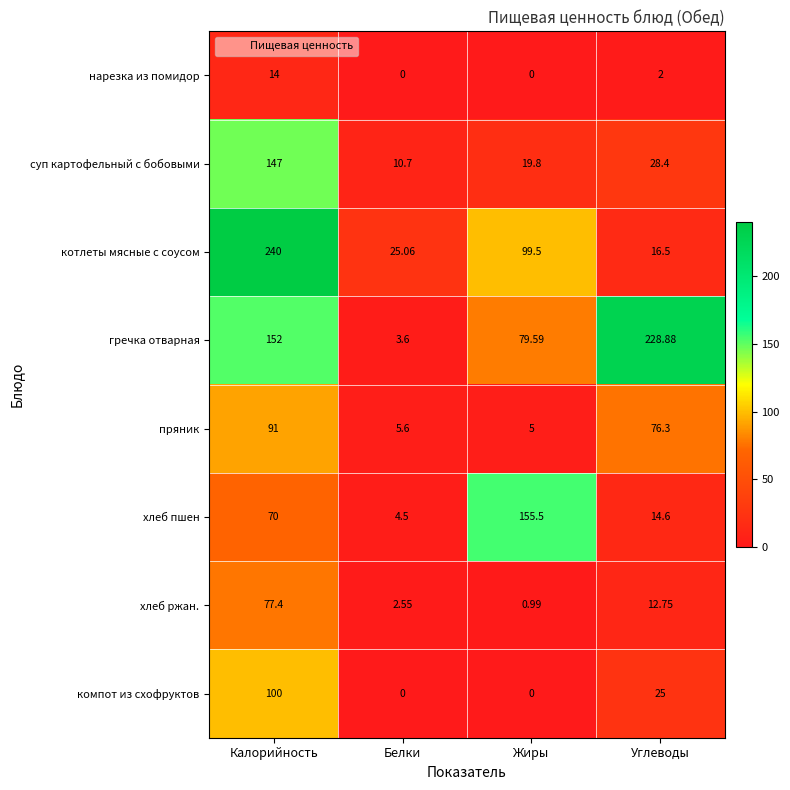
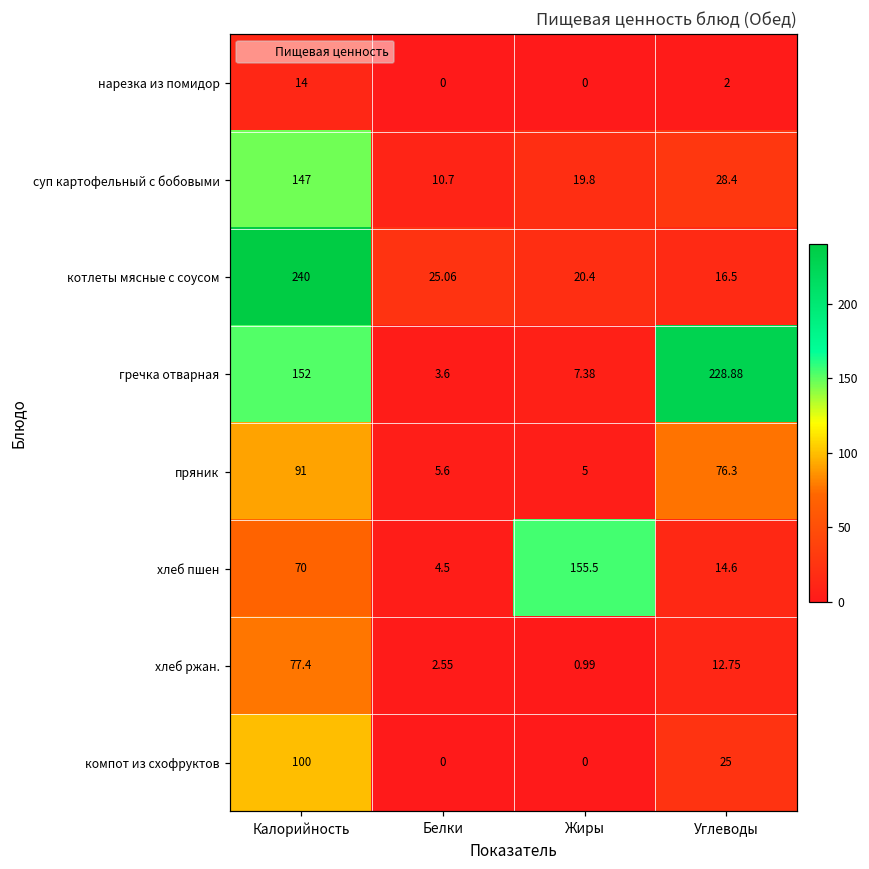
котлеты мясные с соусом, Жиры: 99.5 -> 20.4
гречка отварная, Жиры: 79.59 -> 7.38
